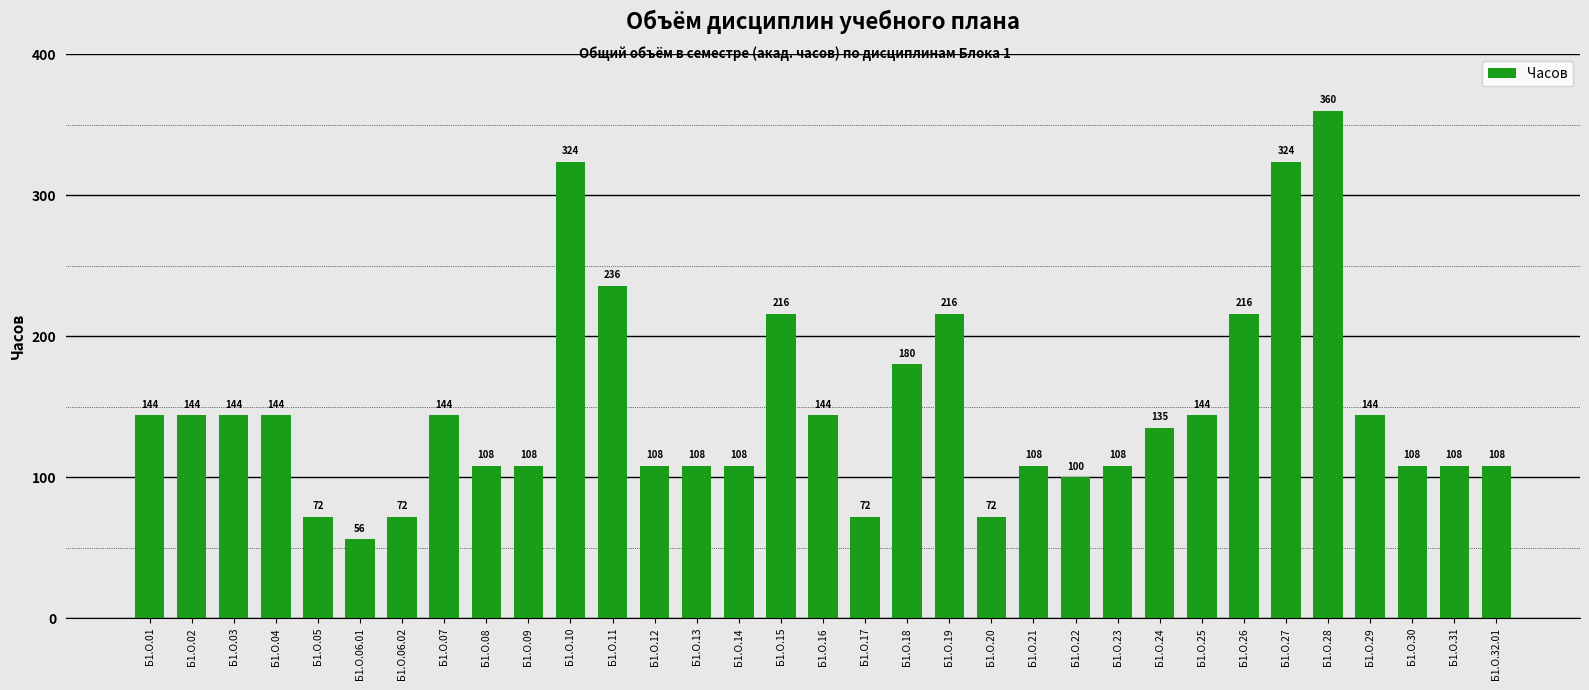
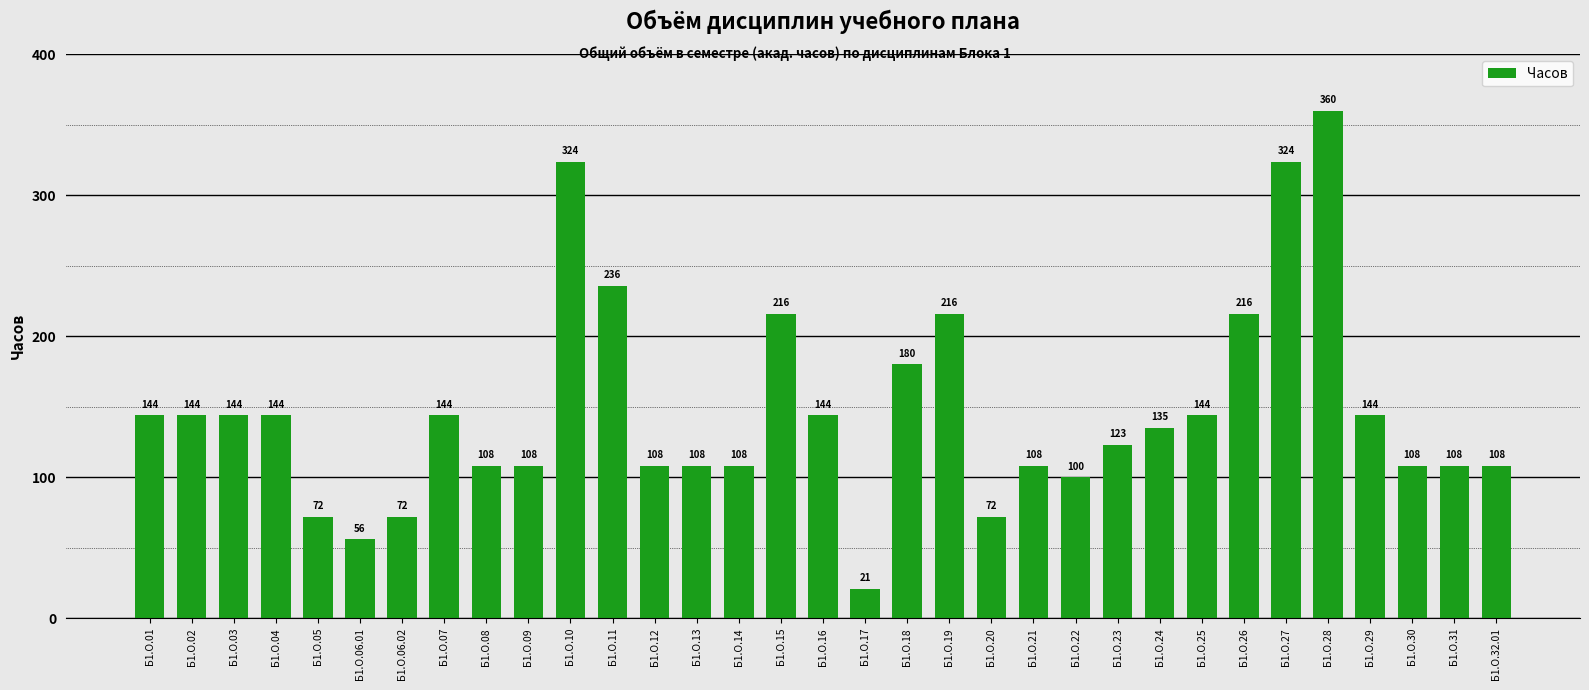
Б1.О.17: 72 -> 21
Б1.О.23: 108 -> 123
